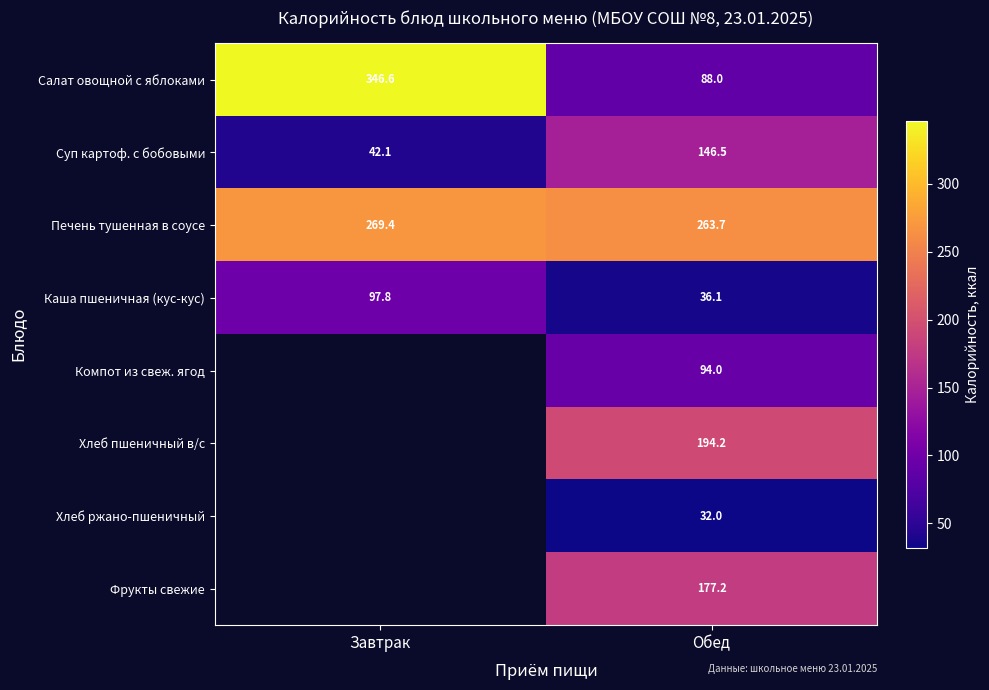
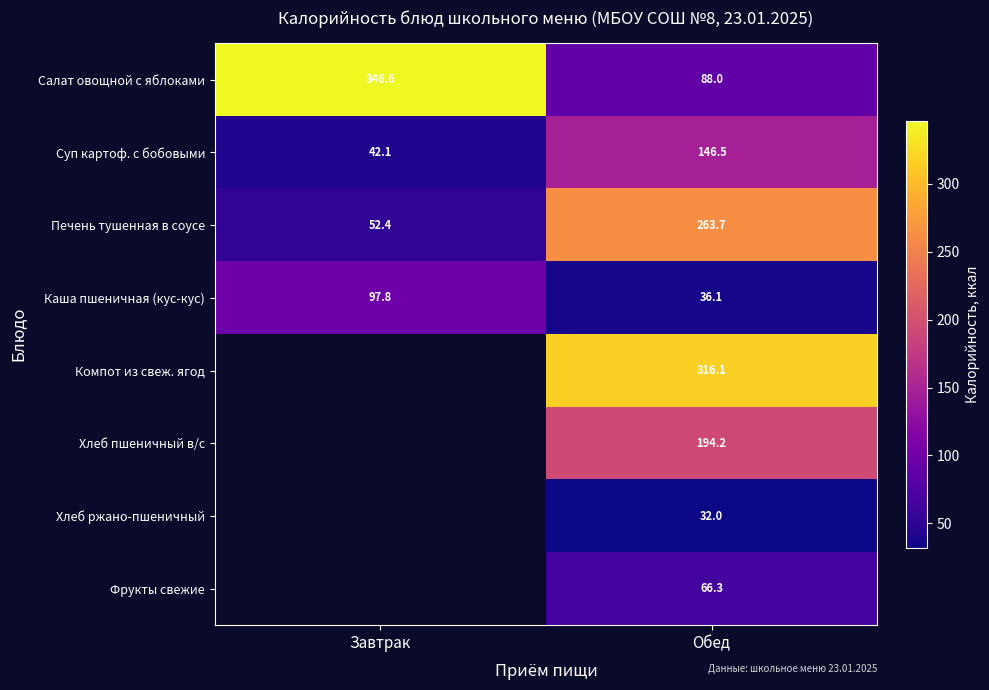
Печень тушенная в соусе, Завтрак: 269.4 -> 52.4
Компот из свеж. ягод, Обед: 94.0 -> 316.1
Фрукты свежие, Обед: 177.2 -> 66.3
